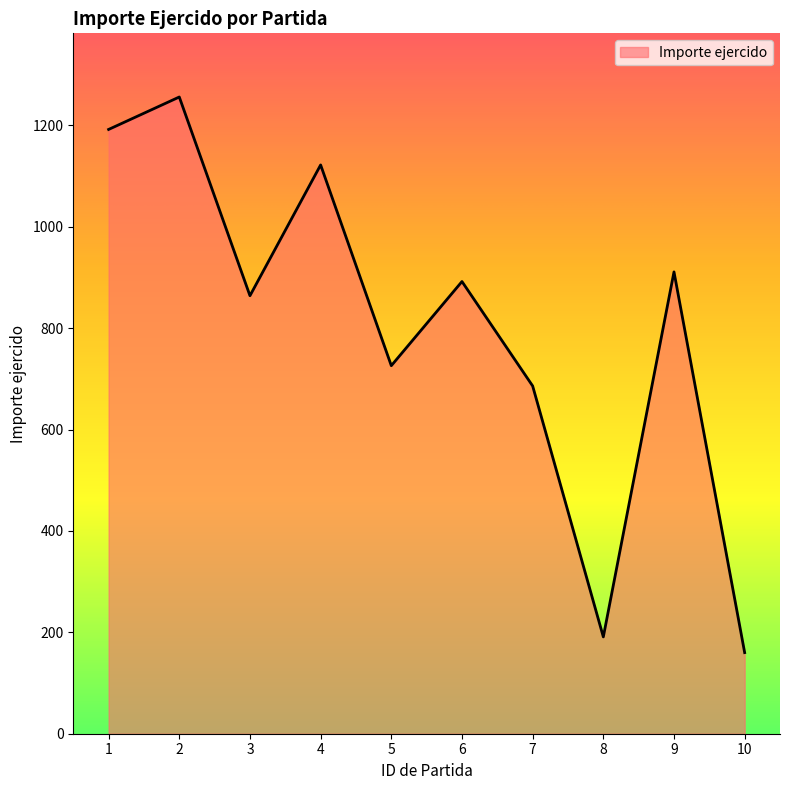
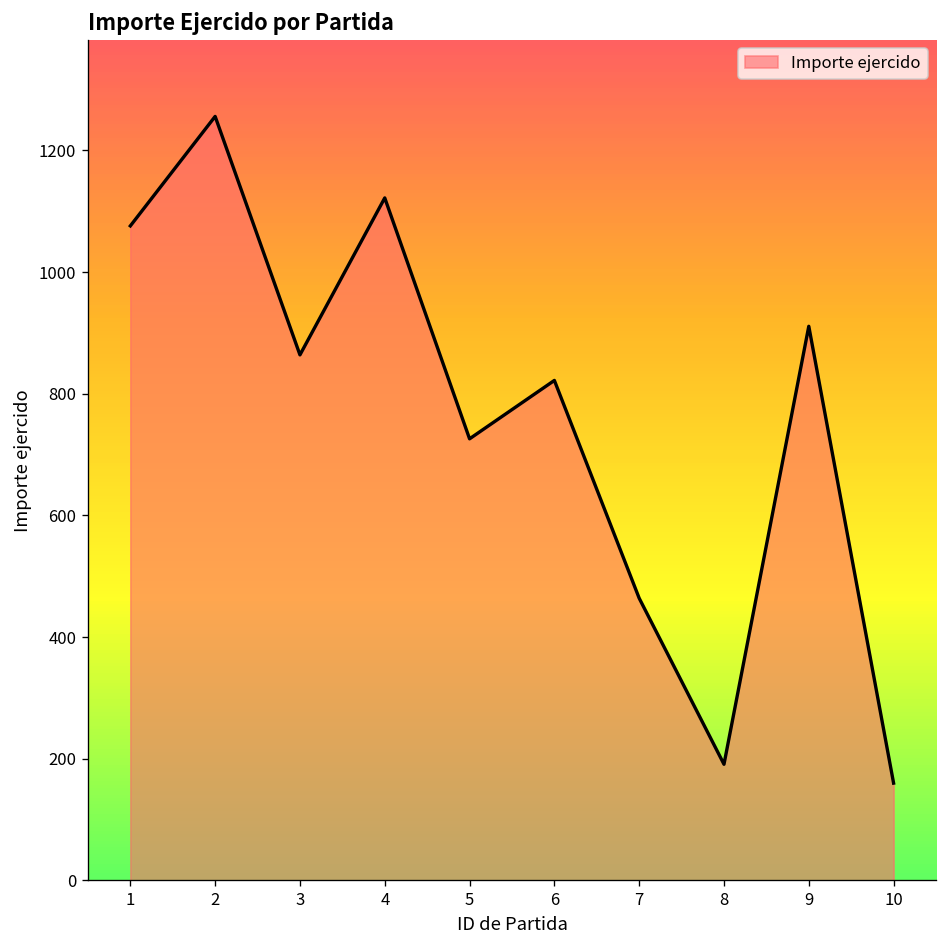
1: 1190 -> 1080
6: 890 -> 820
7: 690 -> 460
